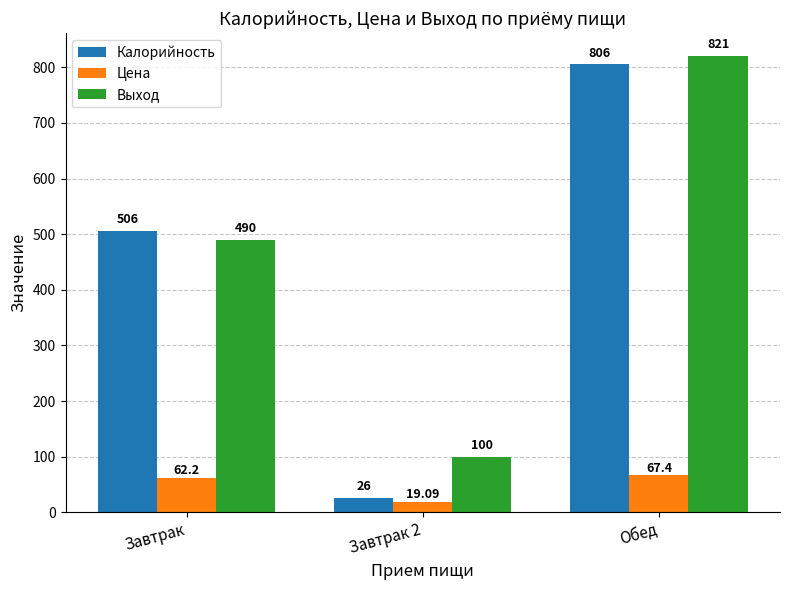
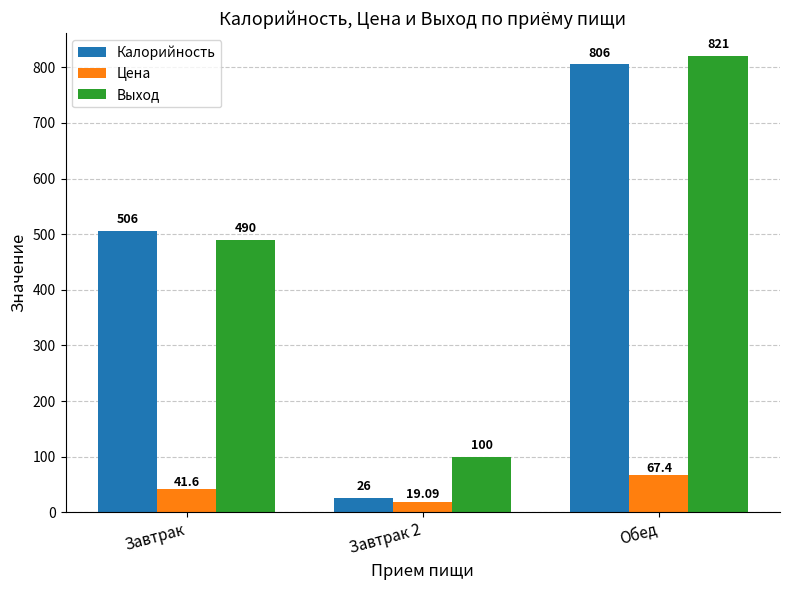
Цена, Завтрак: 62.2 -> 41.6
